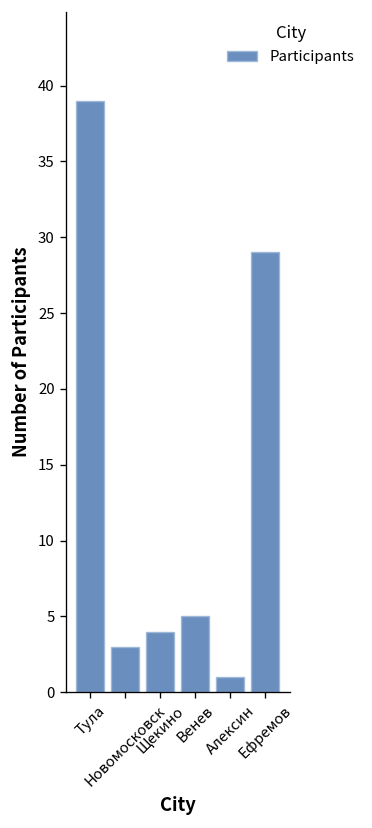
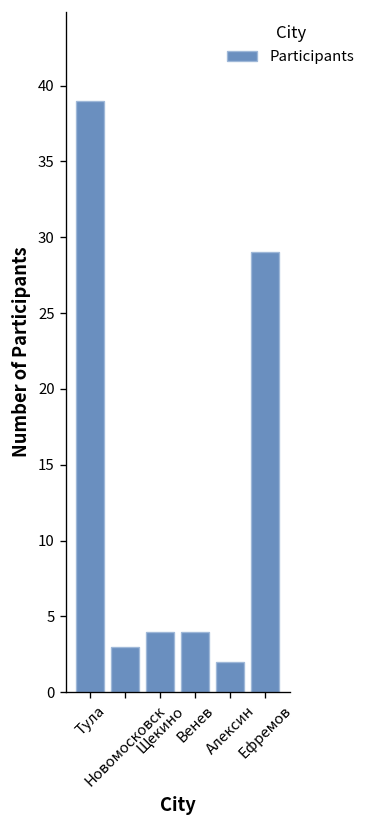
Венев: 5 -> 4
Алексин: 1 -> 2
